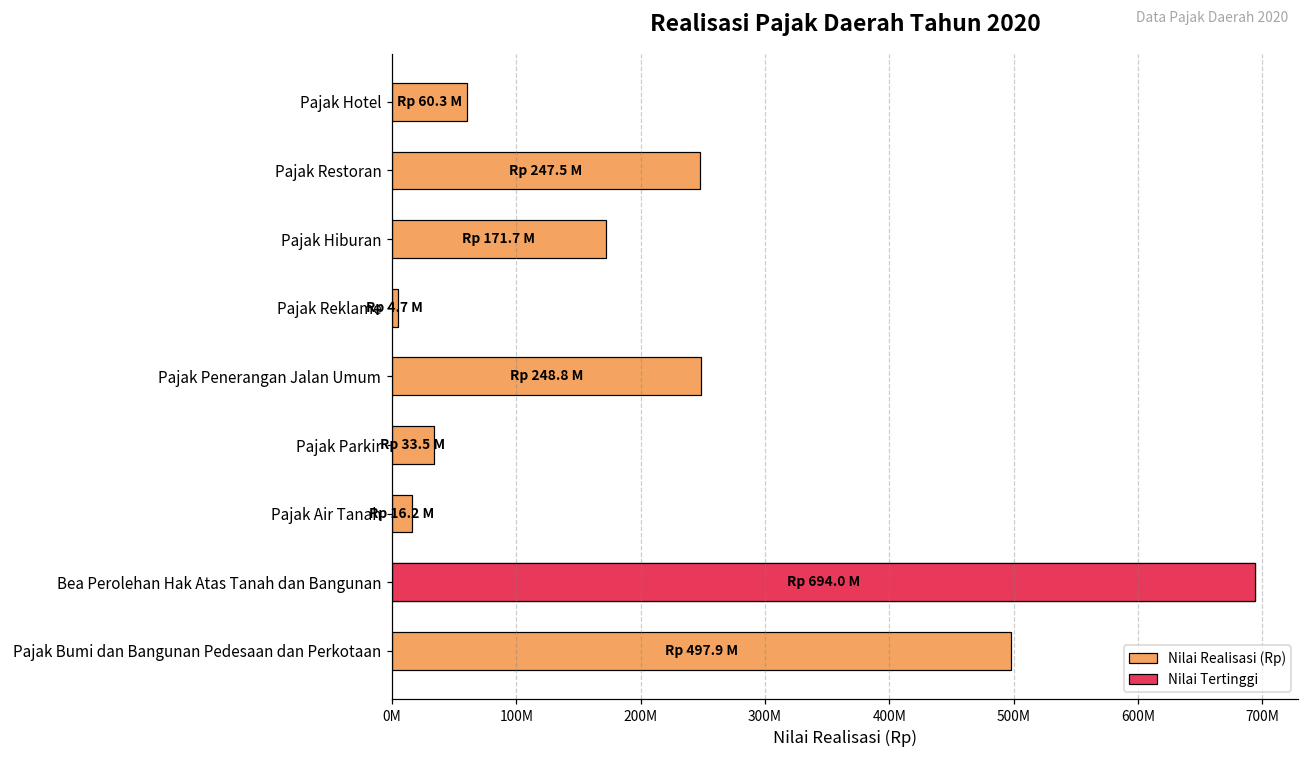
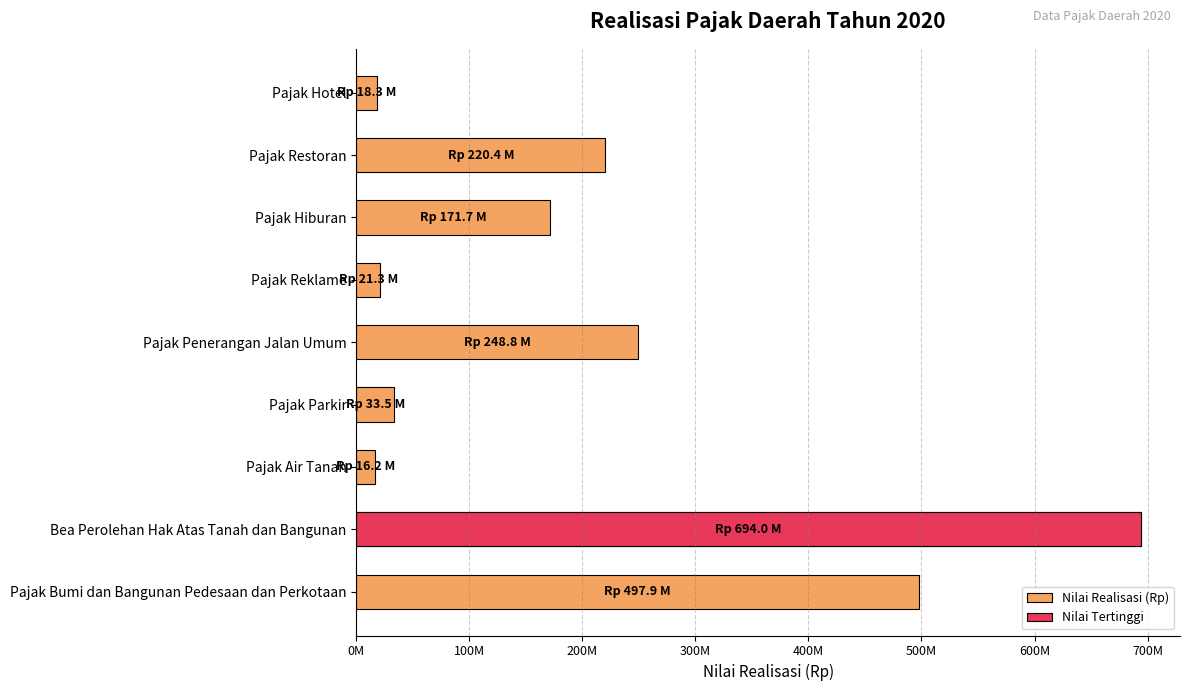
Nilai Realisasi (Rp), Pajak Hotel: 60.3 -> 18.3
Nilai Realisasi (Rp), Pajak Restoran: 247.5 -> 220.4
Nilai Realisasi (Rp), Pajak Reklame: 4.7 -> 21.3
